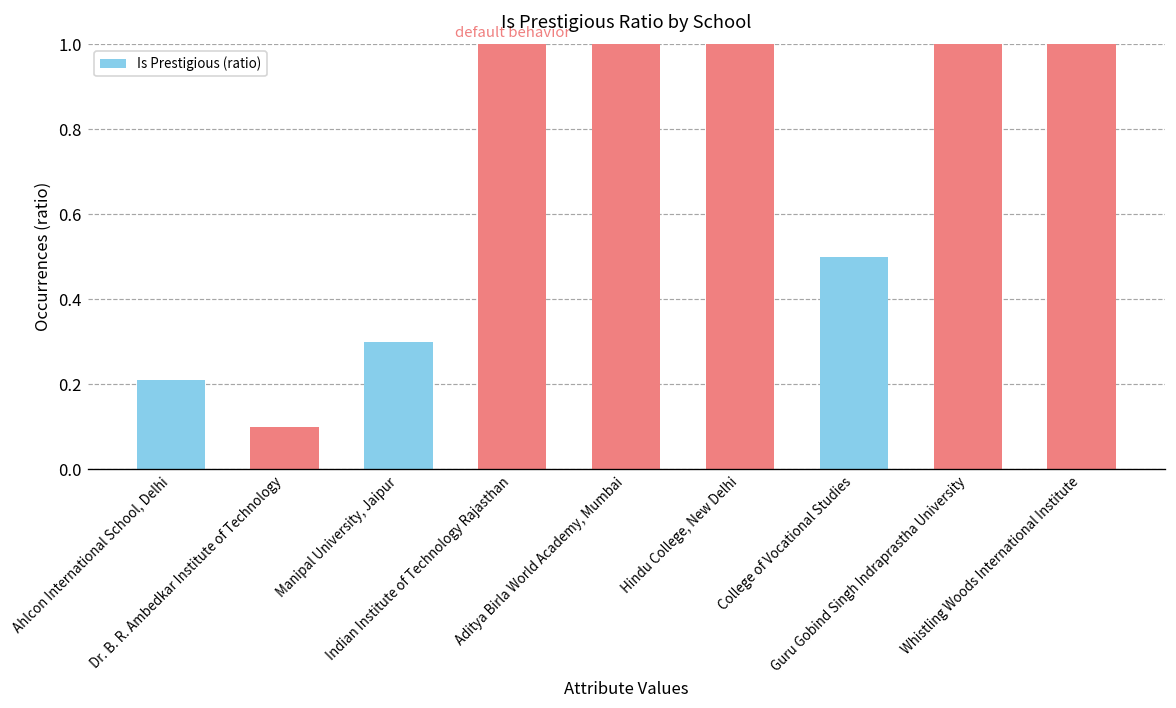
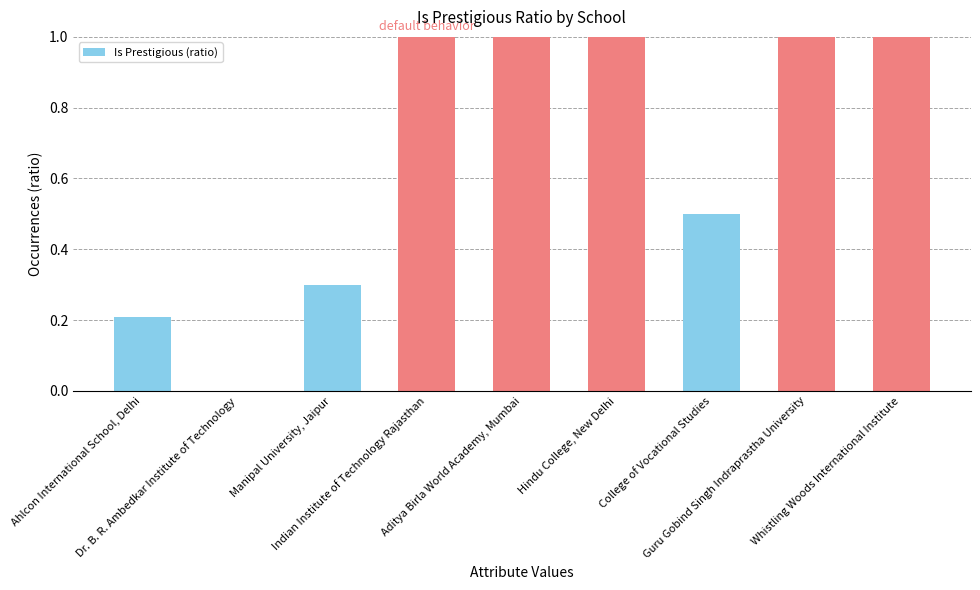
Dr. B. R. Ambedkar Institute of Technology: 0.1 -> 0.0
